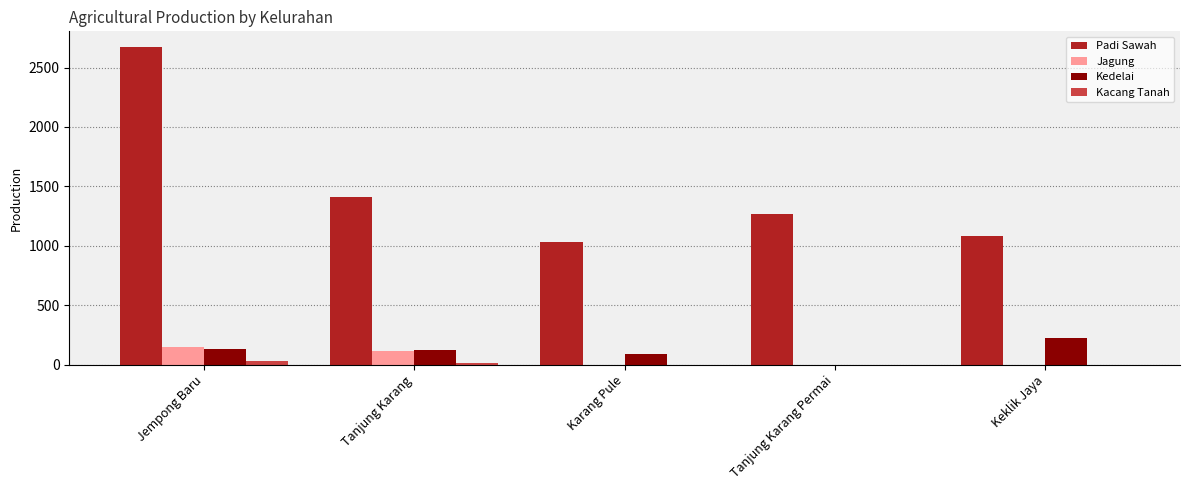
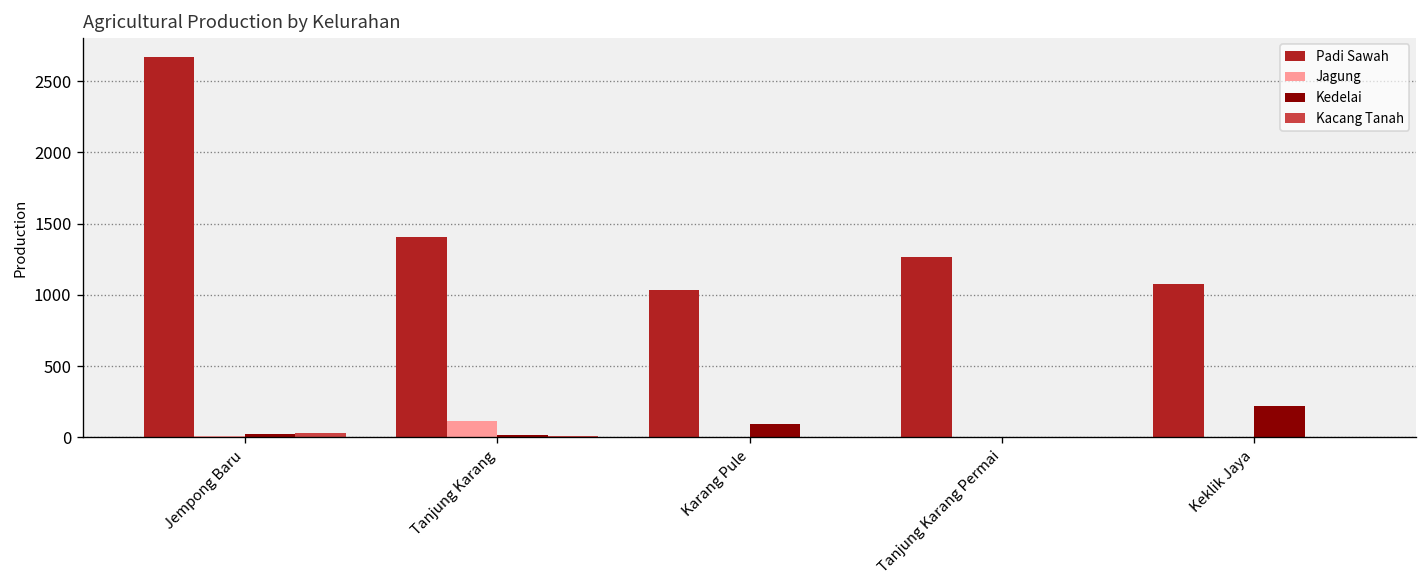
Jagung, Jempong Baru: 150 -> 10
Kedelai, Jempong Baru: 130 -> 30
Kedelai, Tanjung Karang: 130 -> 20
